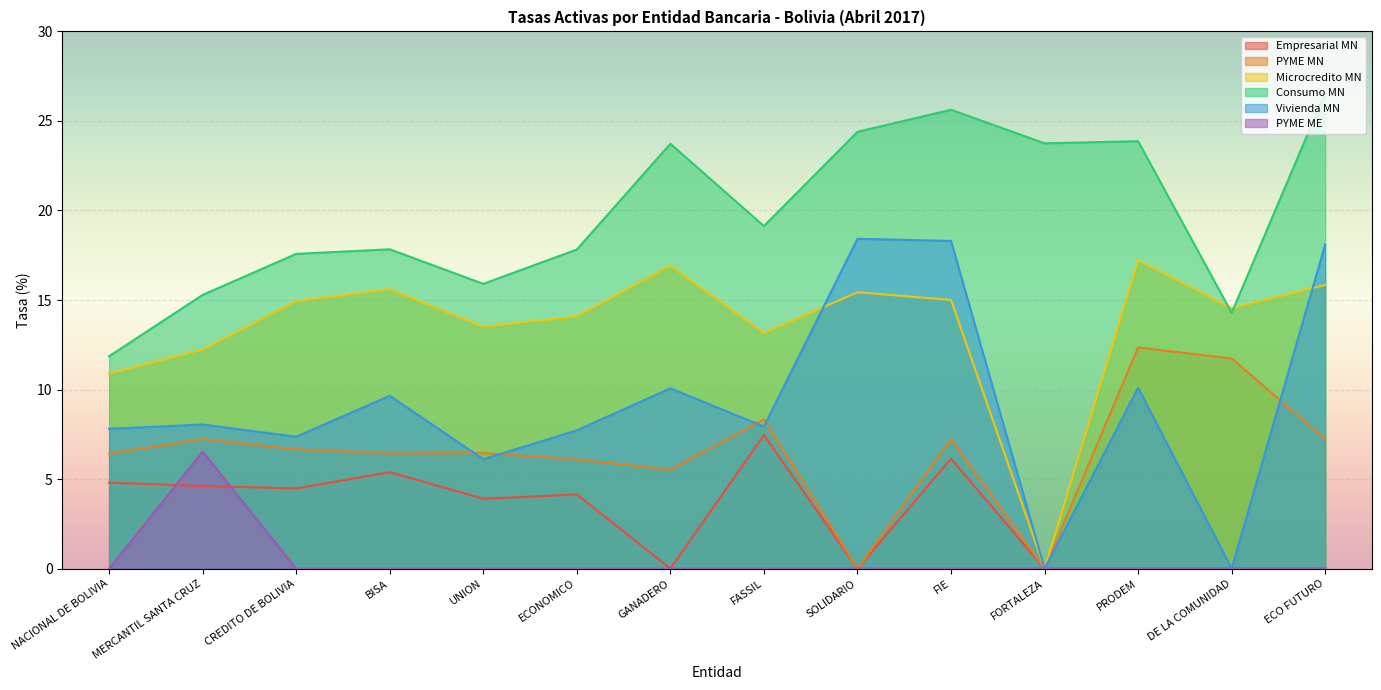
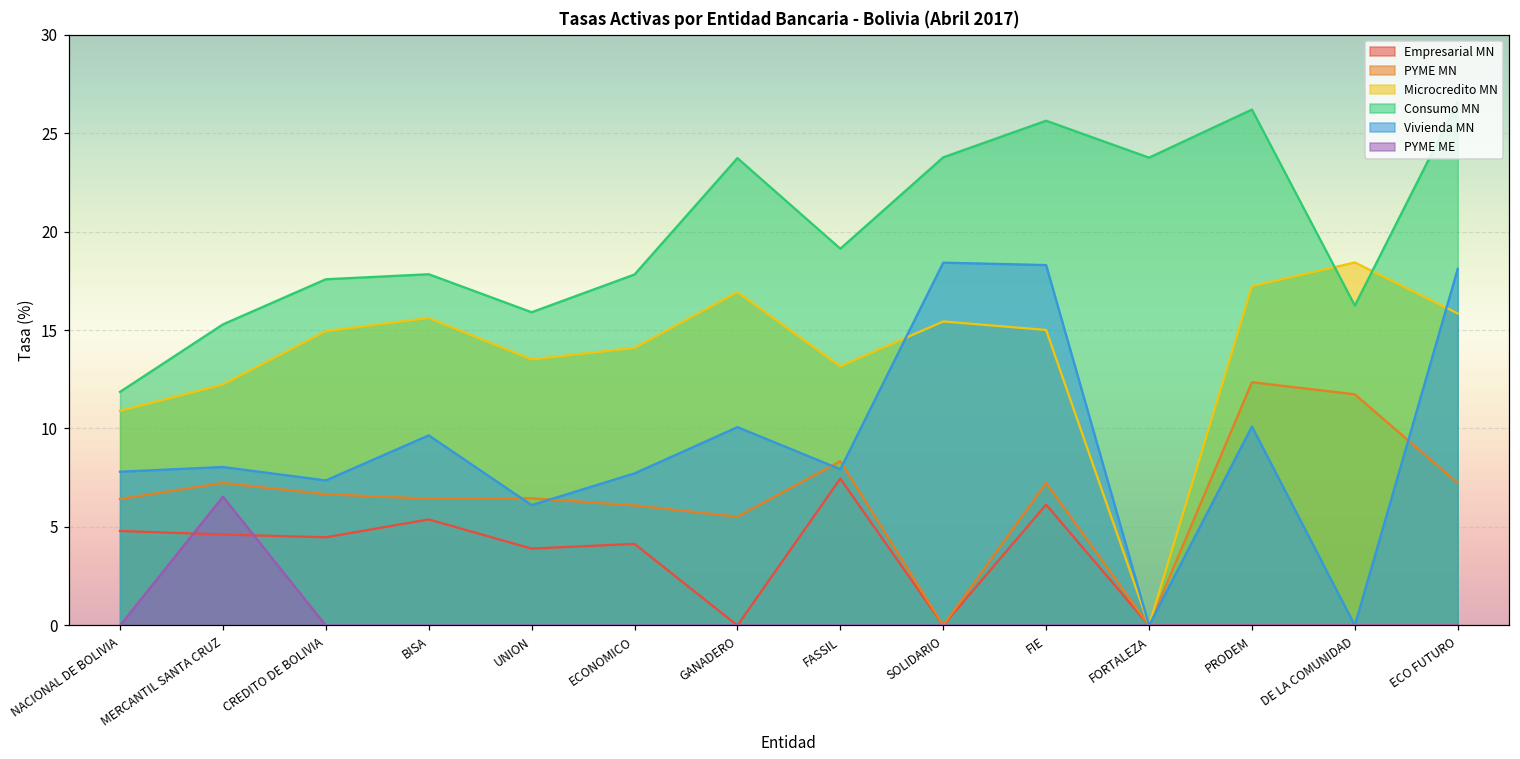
Consumo MN, SOLIDARIO: 24.4 -> 23.8
Consumo MN, PRODEM: 23.9 -> 26.2
Microcredito MN, DE LA COMUNIDAD: 14.5 -> 18.4
Consumo MN, DE LA COMUNIDAD: 14.3 -> 16.2
